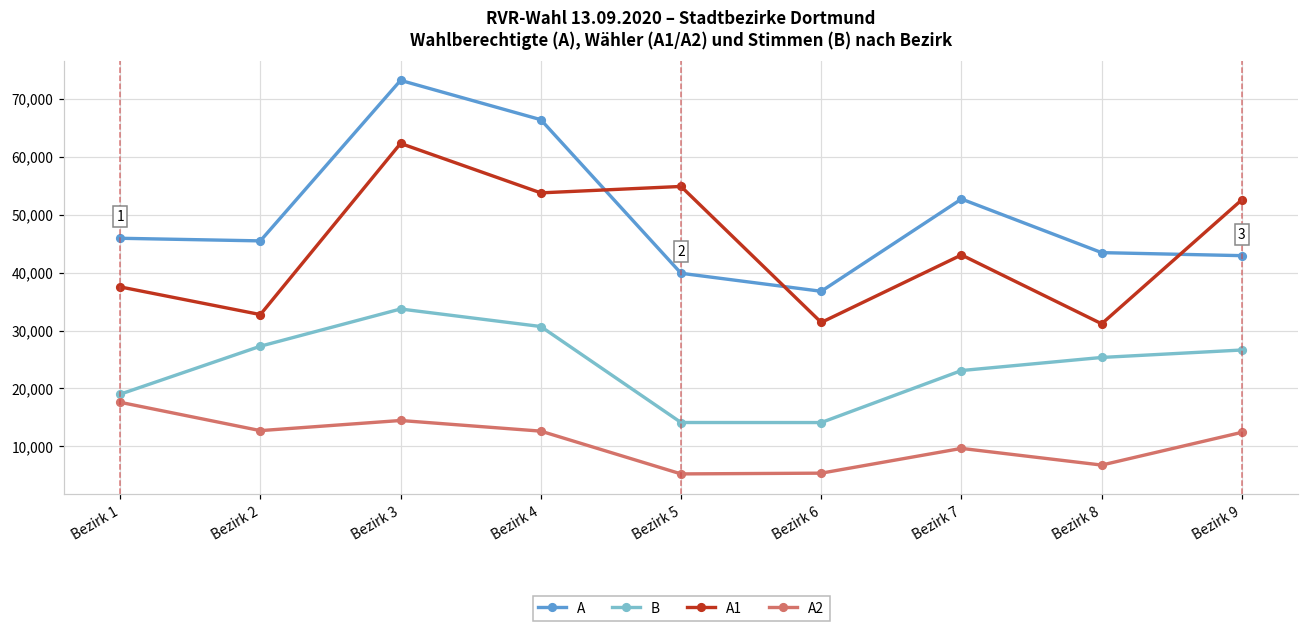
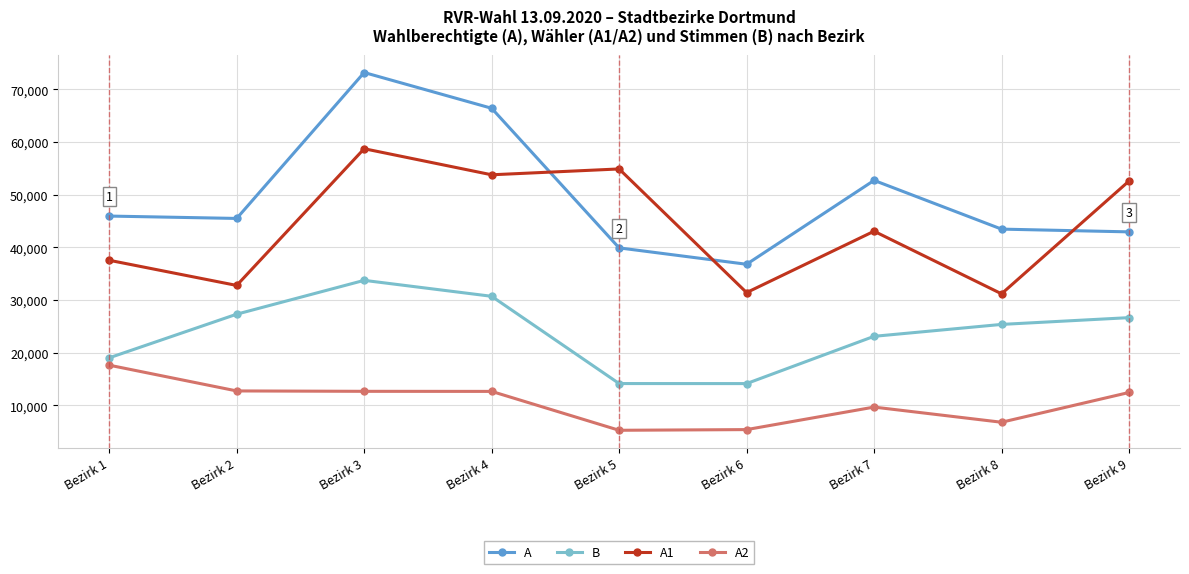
A1, Bezirk 3: 62,000 -> 59,000
A2, Bezirk 3: 14,000 -> 13,000
